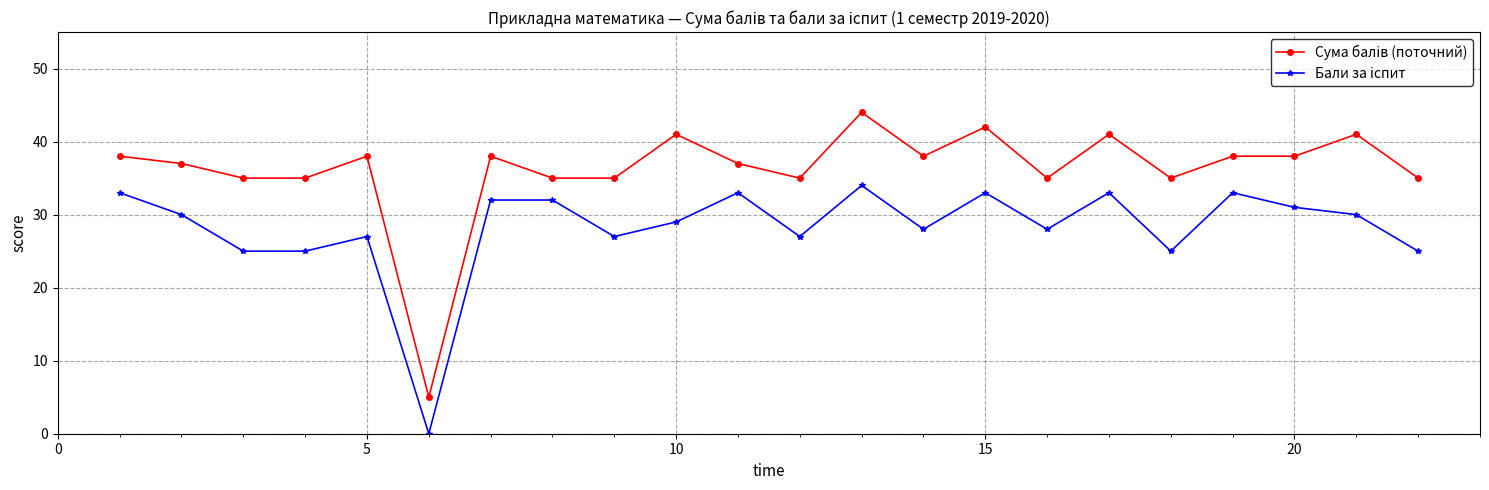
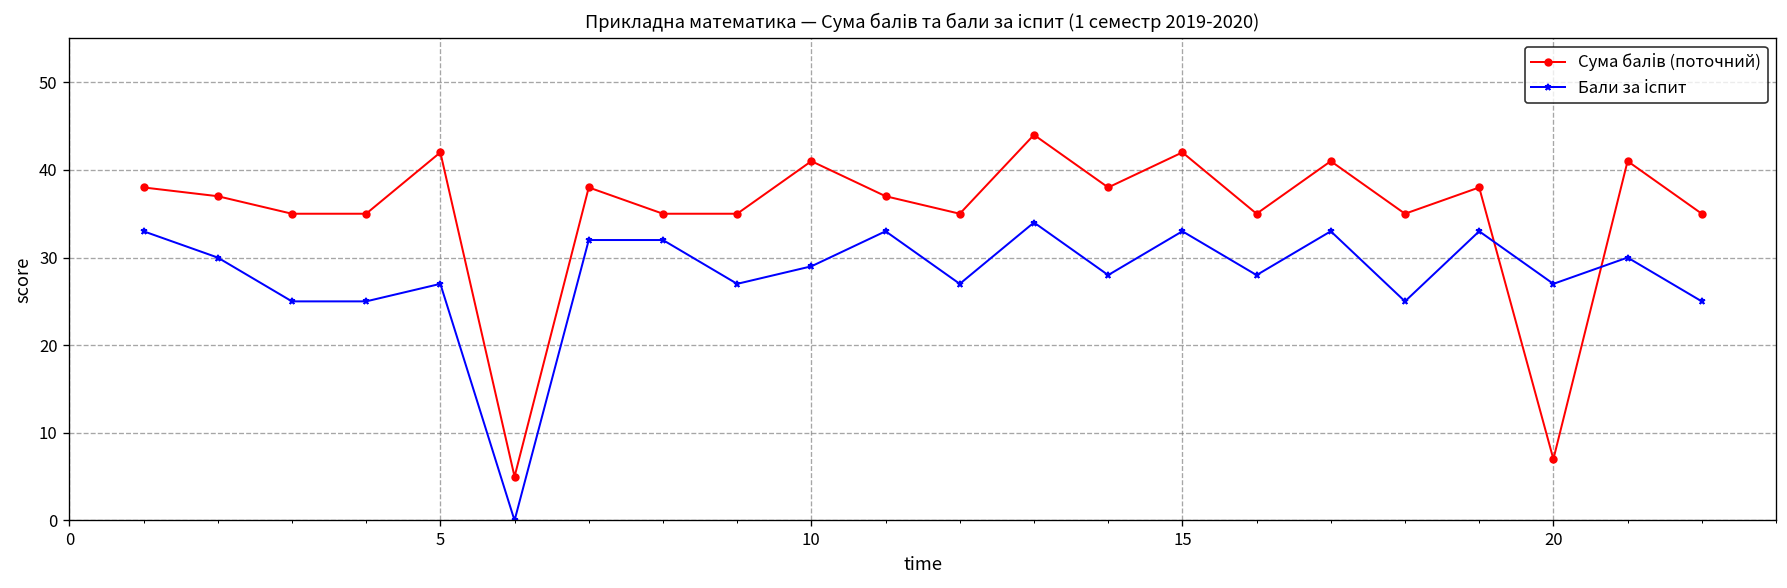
Сума балів (поточний), 5: 38 -> 42
Сума балів (поточний), 20: 38 -> 7
Бали за іспит, 20: 31 -> 27
